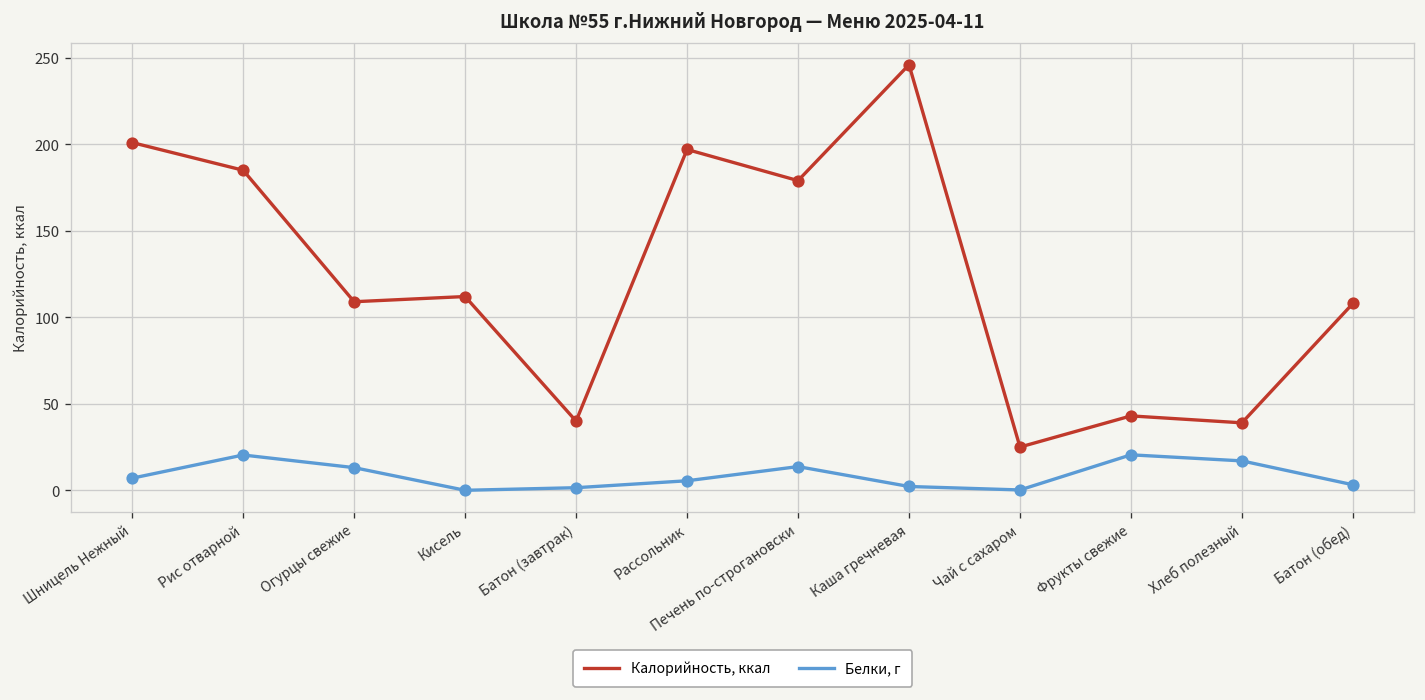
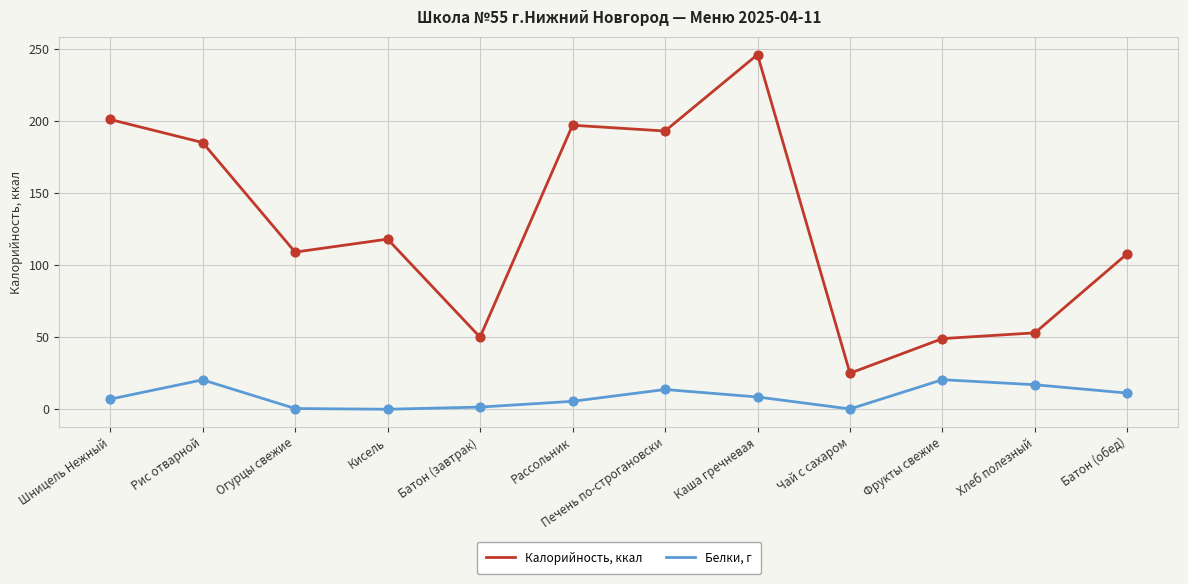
Белки, г, Огурцы свежие: 13 -> 1
Калорийность, ккал, Кисель: 112 -> 118
Калорийность, ккал, Батон (завтрак): 40 -> 50
Калорийность, ккал, Печень по-строгановски: 179 -> 193
Белки, г, Каша гречневая: 2 -> 9
Калорийность, ккал, Фрукты свежие: 43 -> 49
Калорийность, ккал, Хлеб полезный: 39 -> 53
Белки, г, Батон (обед): 3 -> 11
